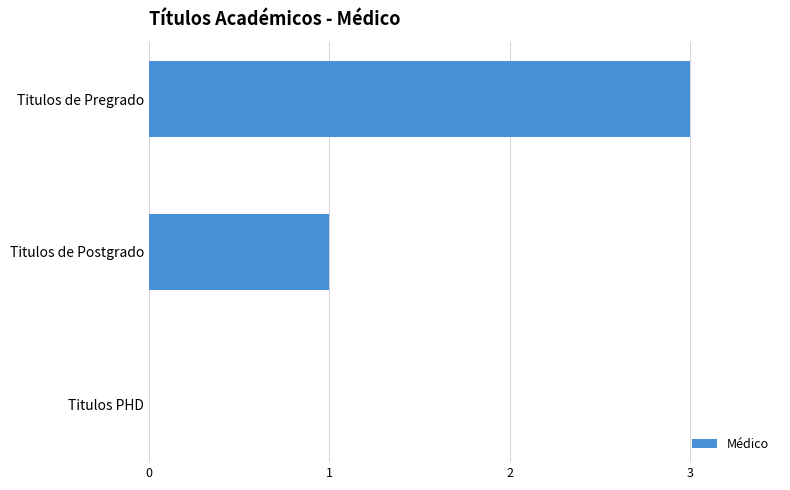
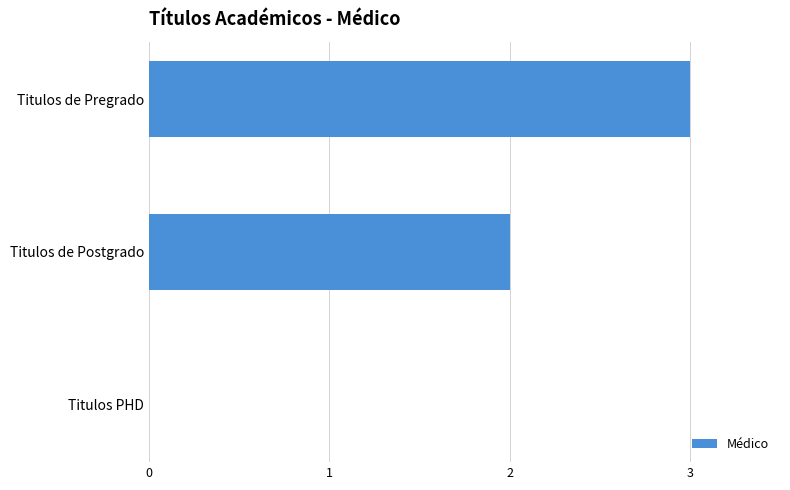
Titulos de Postgrado: 1 -> 2
